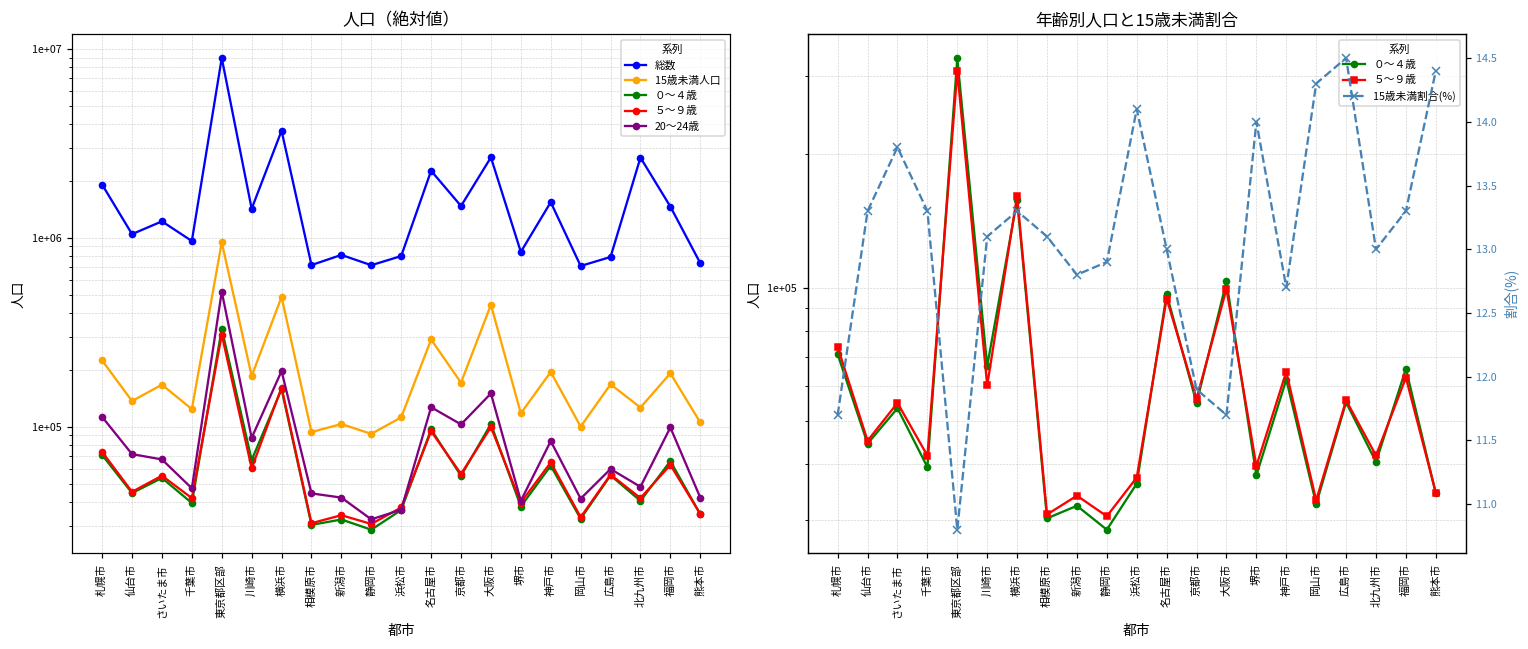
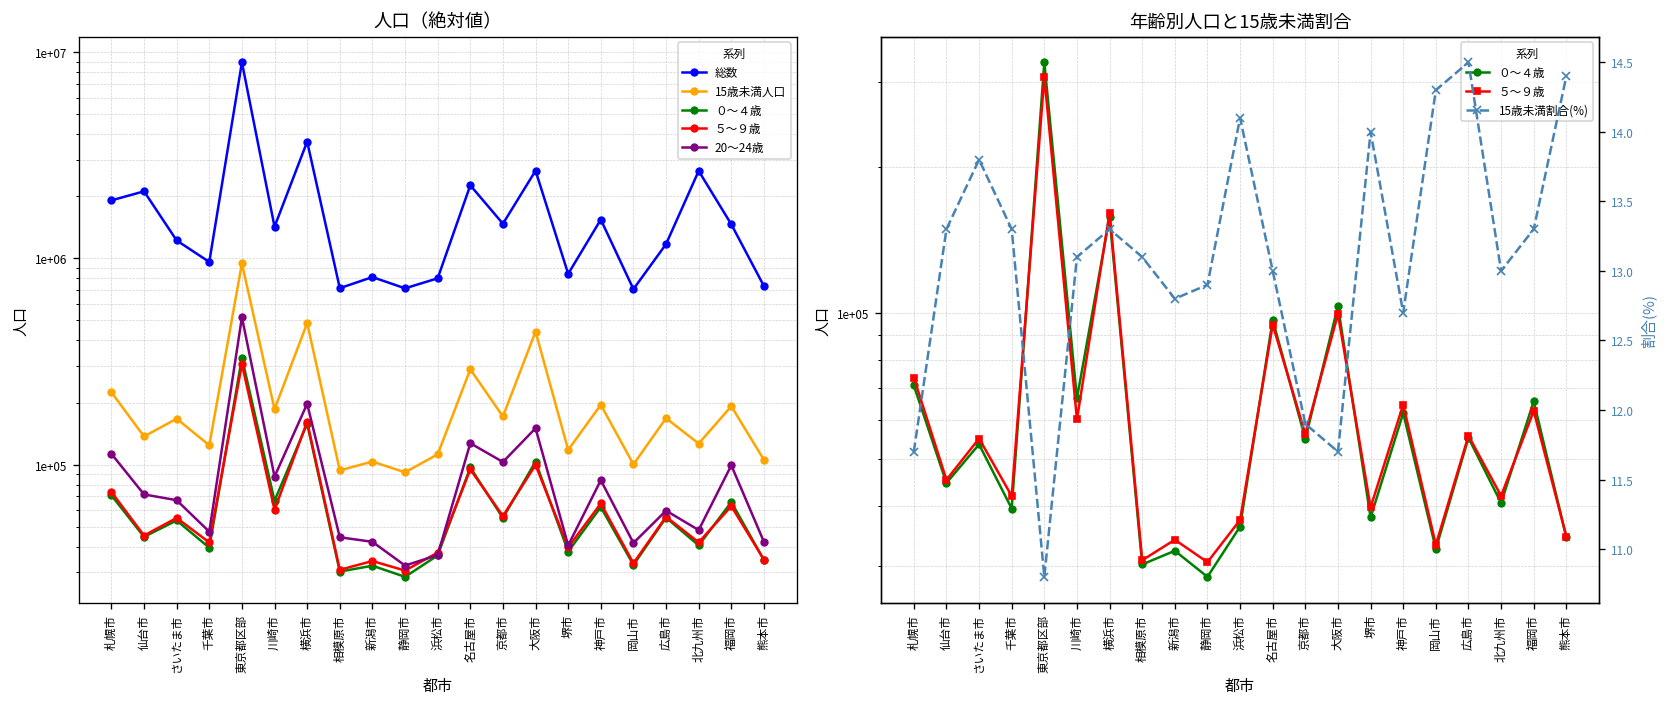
人口（絶対値）, 総数, 仙台市: 1000000 -> 2100000
人口（絶対値）, 総数, 広島市: 800000 -> 1200000
